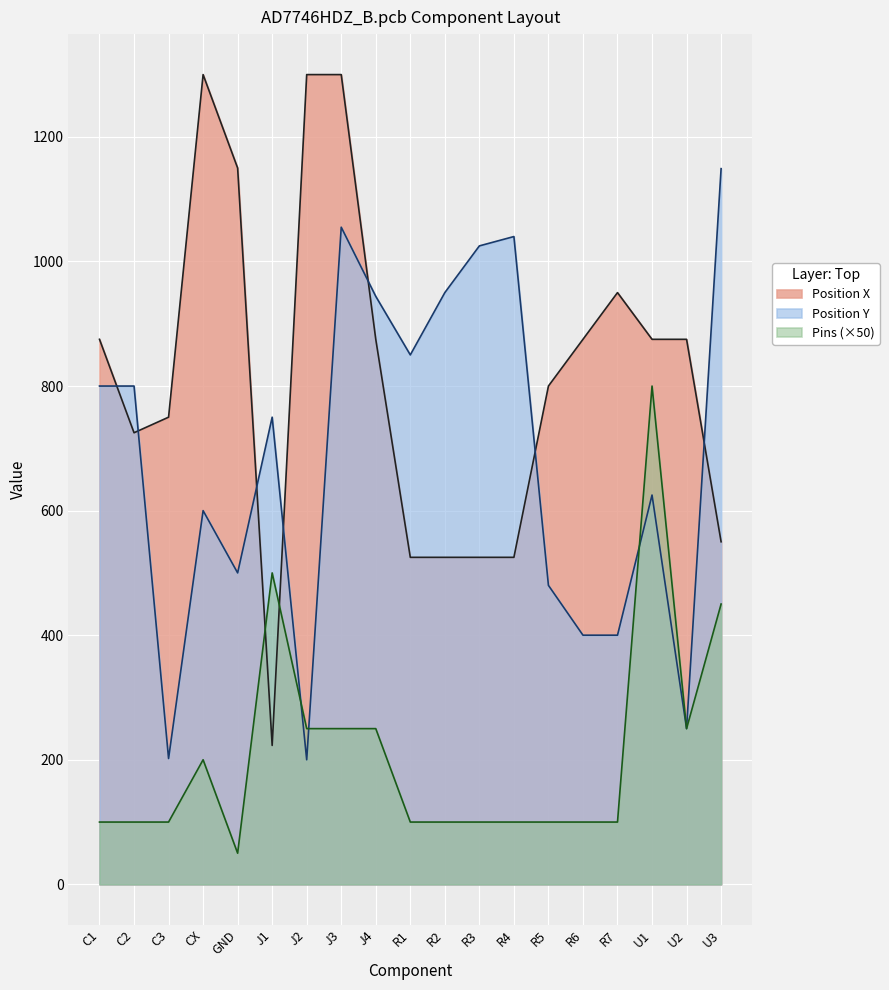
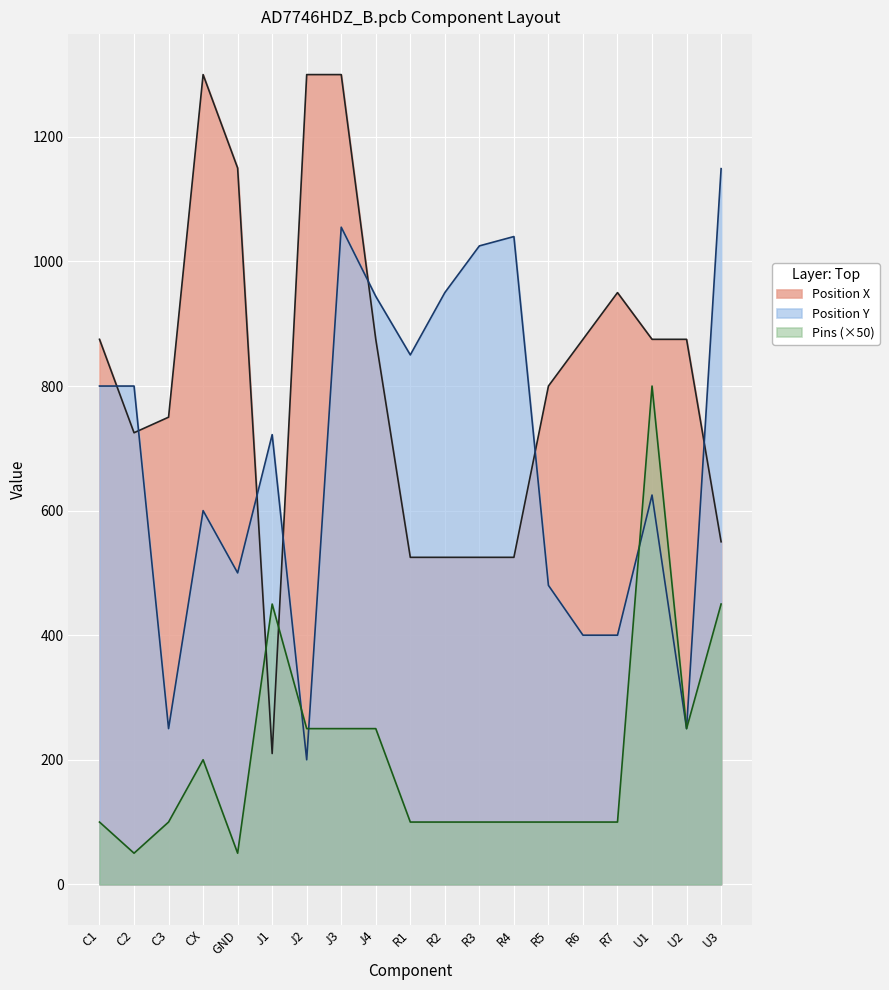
Pins (×50), C2: 100 -> 50
Position Y, C3: 200 -> 250
Position X, J1: 220 -> 210
Position Y, J1: 750 -> 720
Pins (×50), J1: 500 -> 450
